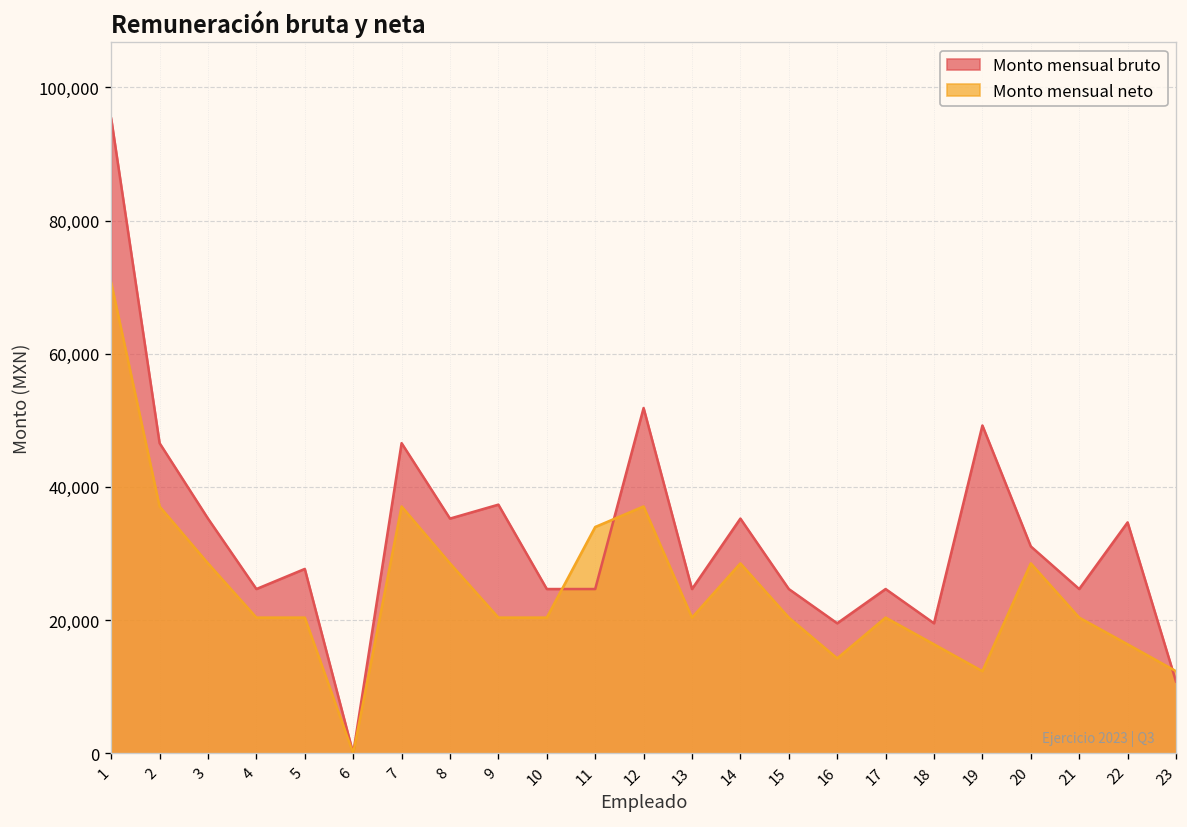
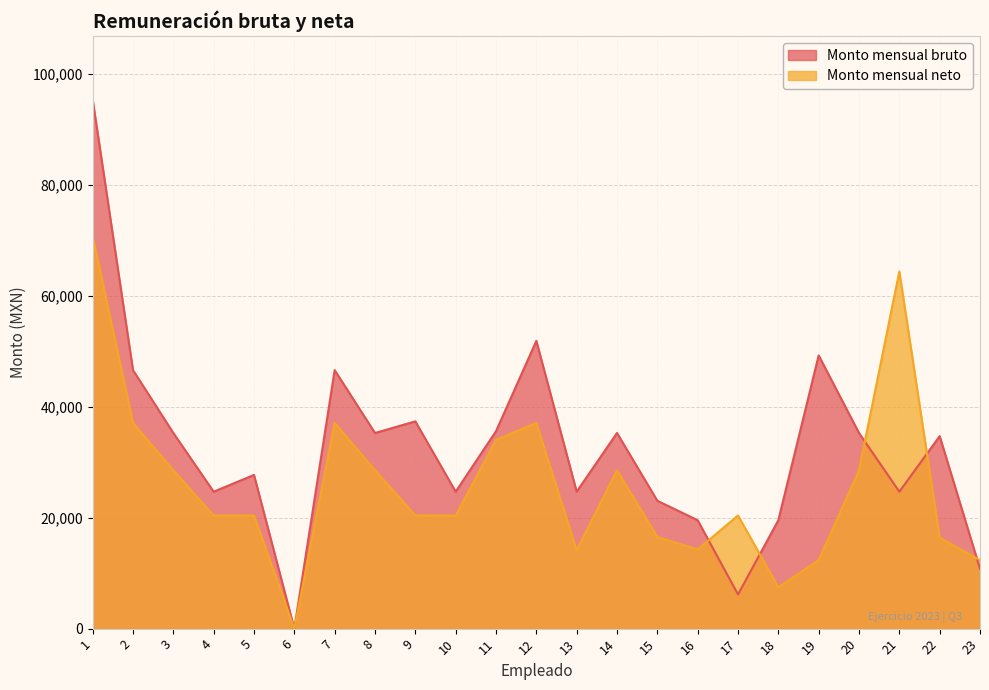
Monto mensual bruto, 11: 25,000 -> 36,000
Monto mensual neto, 13: 20,000 -> 14,000
Monto mensual bruto, 15: 25,000 -> 23,000
Monto mensual neto, 15: 20,000 -> 17,000
Monto mensual bruto, 17: 25,000 -> 6,000
Monto mensual neto, 18: 16,000 -> 7,000
Monto mensual bruto, 20: 31,000 -> 35,000
Monto mensual neto, 21: 20,000 -> 64,000
